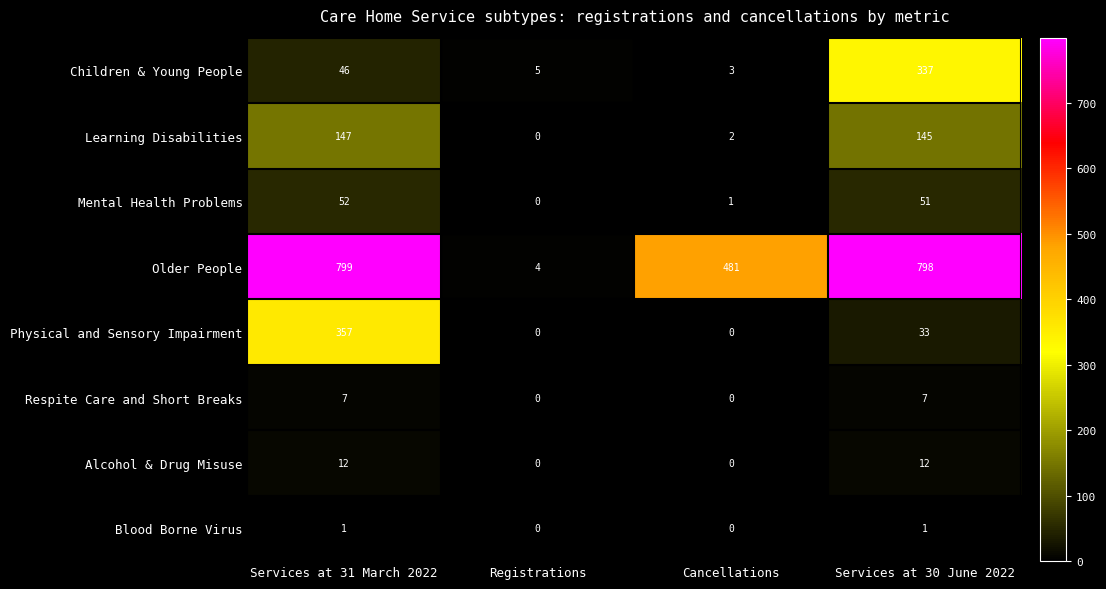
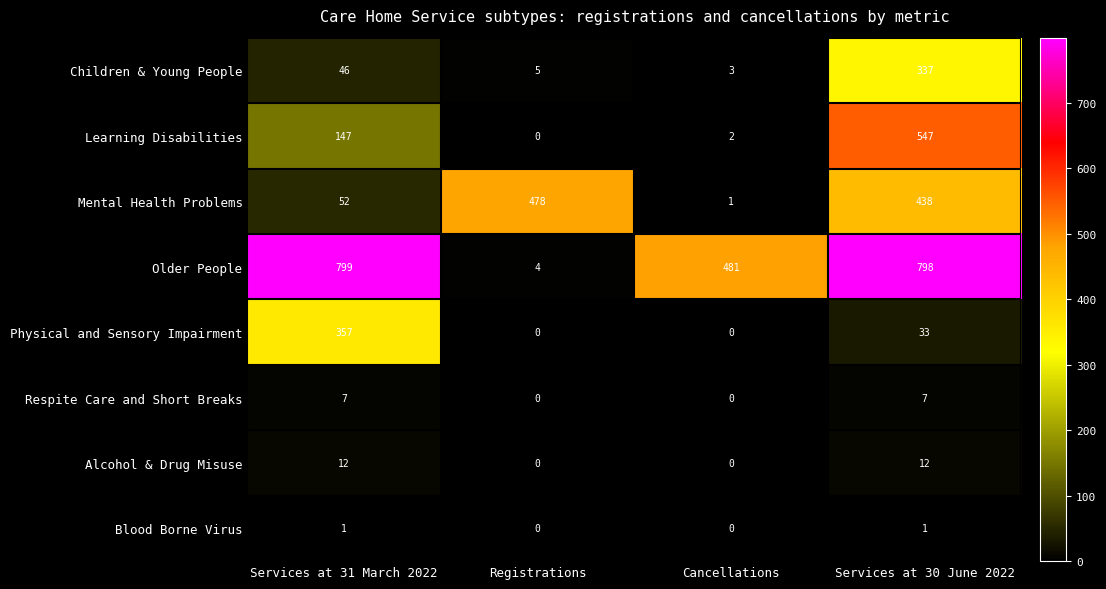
Learning Disabilities, Services at 30 June 2022: 145 -> 547
Mental Health Problems, Registrations: 0 -> 478
Mental Health Problems, Services at 30 June 2022: 51 -> 438
